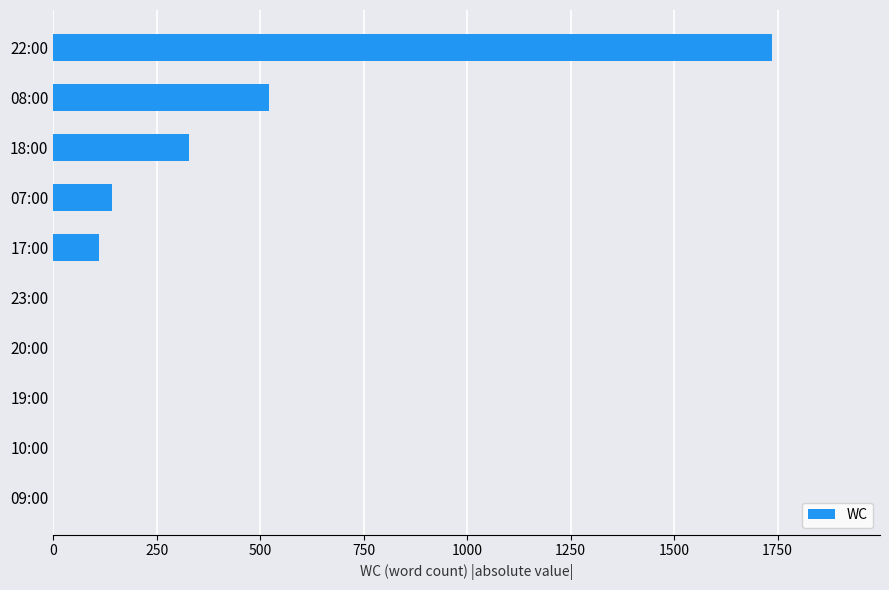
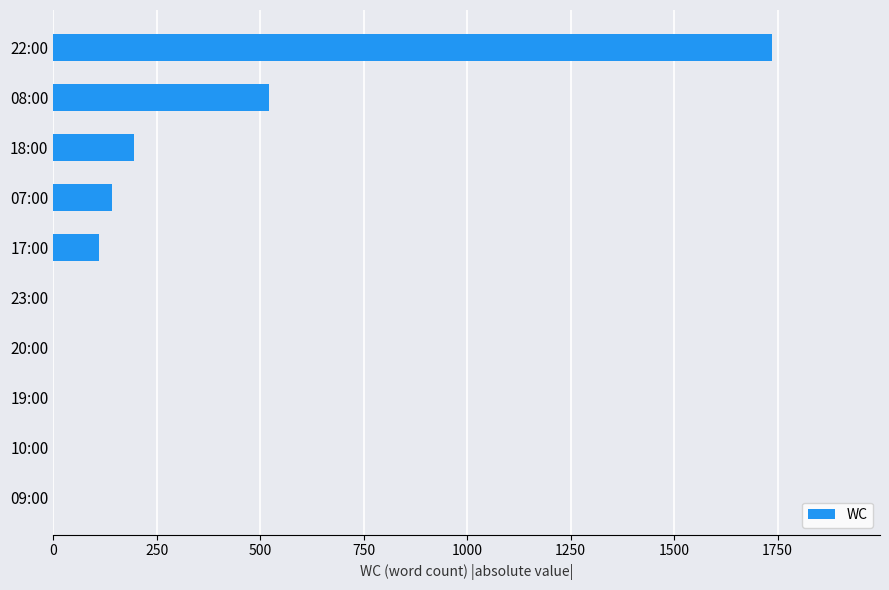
18:00: 330 -> 200
